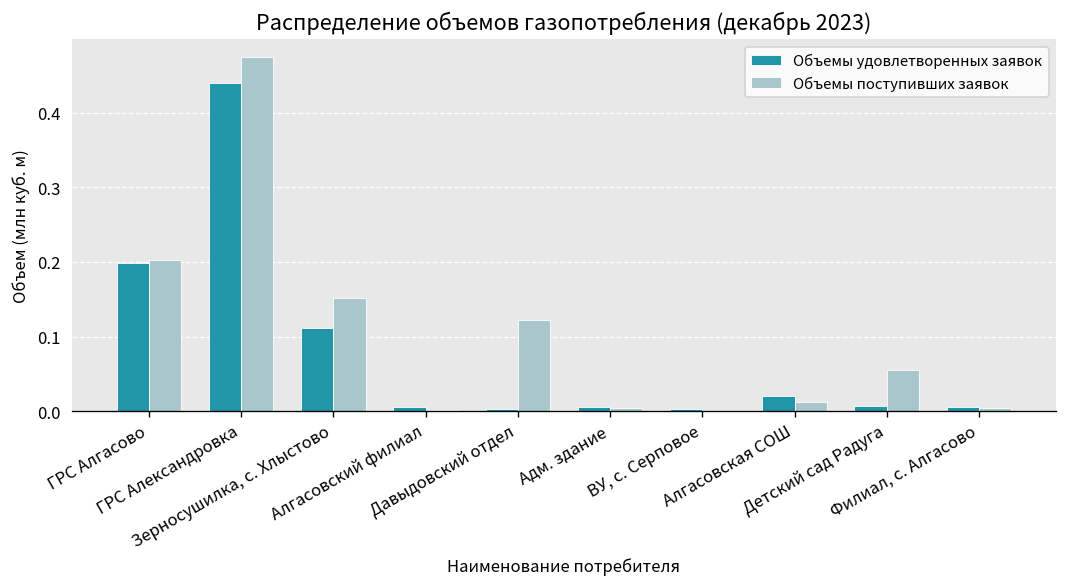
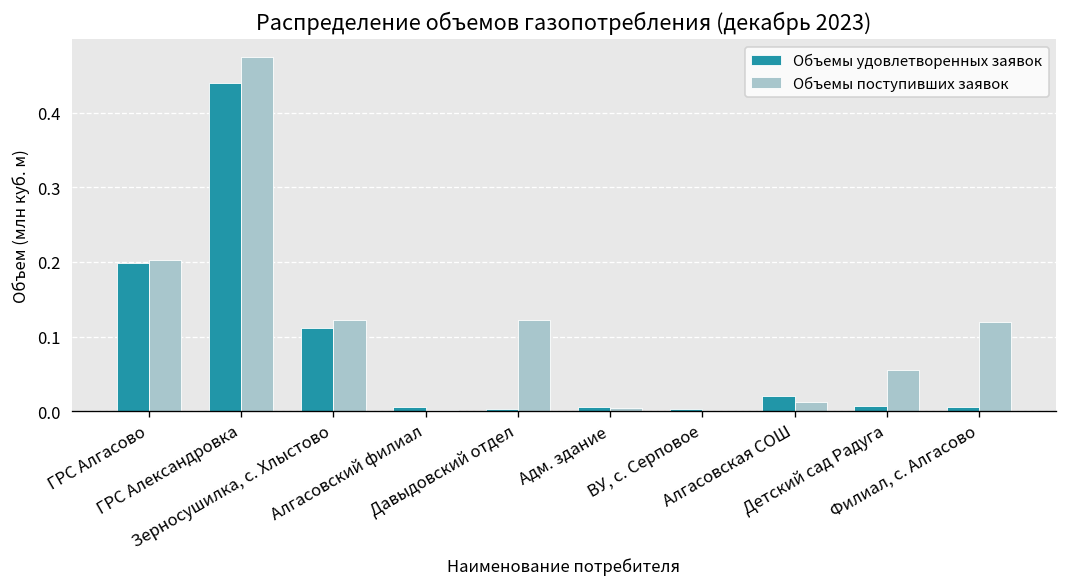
Объемы поступивших заявок, Зерносушилка, с. Хлыстово: 0.15 -> 0.12
Объемы поступивших заявок, Филиал, с. Алгасово: 0.00 -> 0.12
